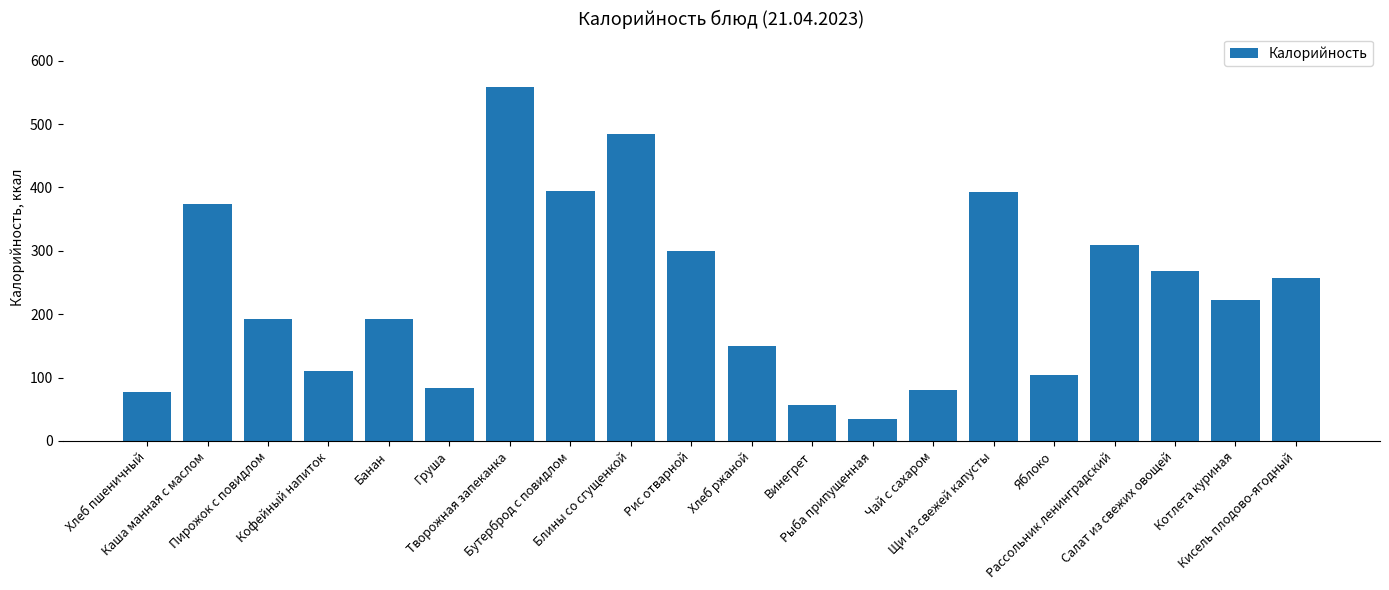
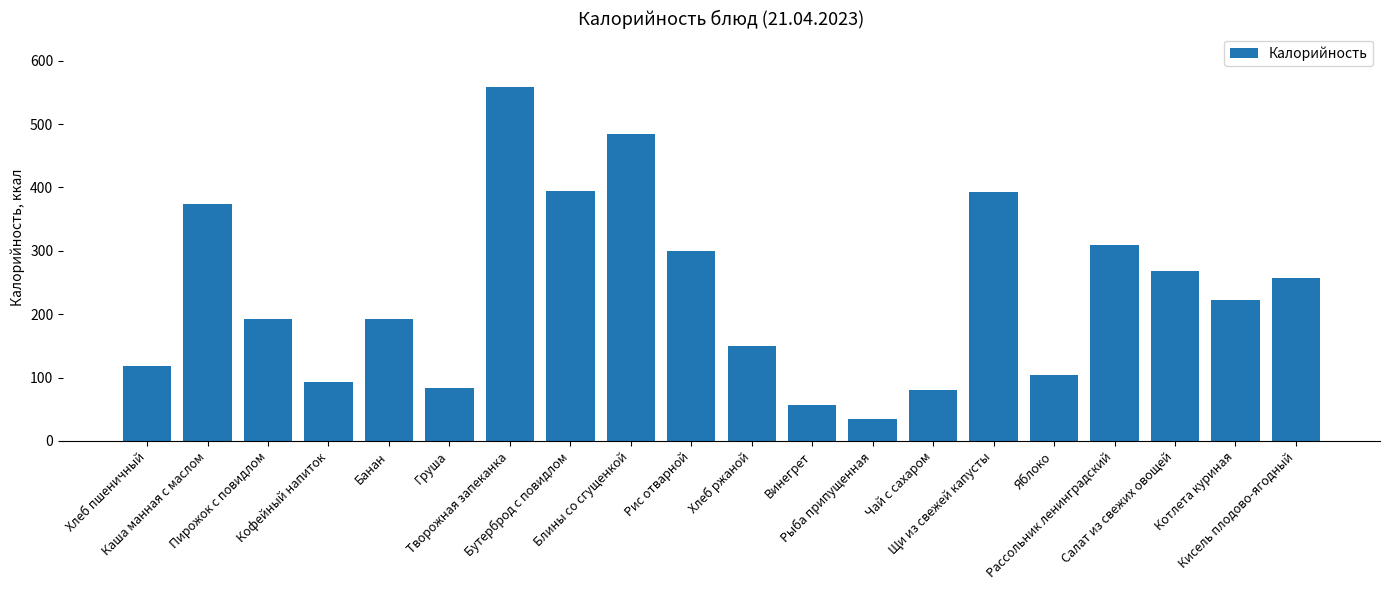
Хлеб пшеничный: 80 -> 120
Кофейный напиток: 110 -> 90
